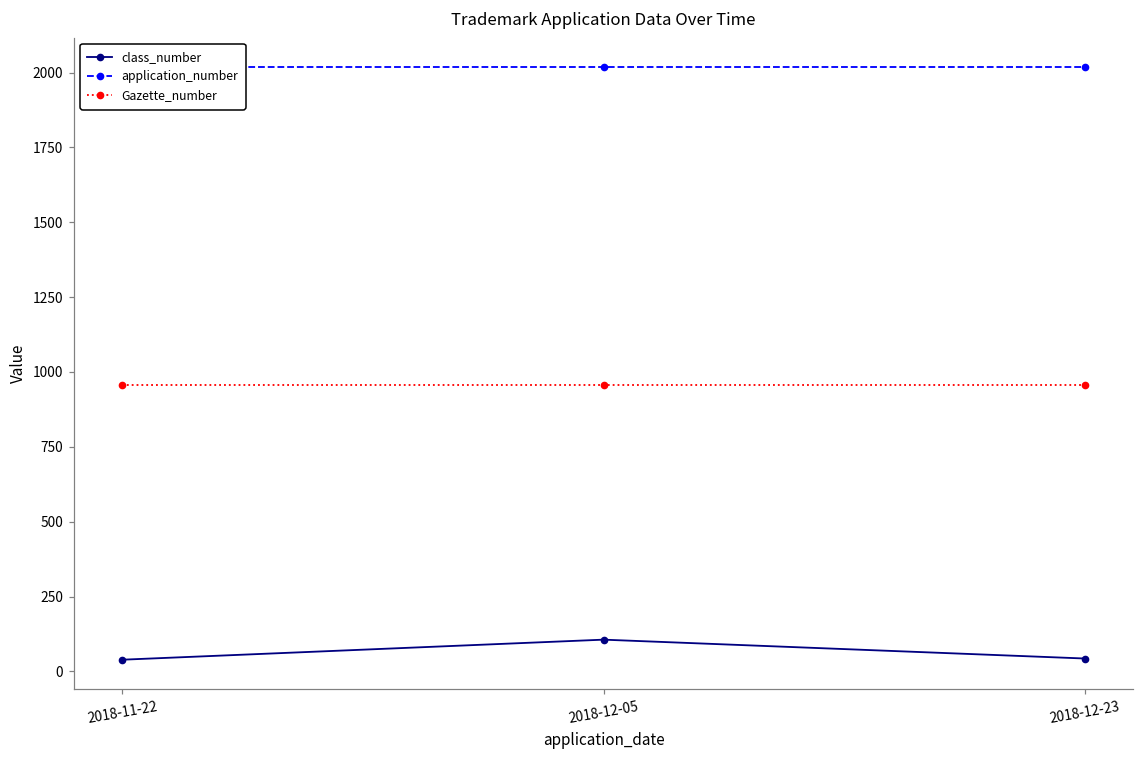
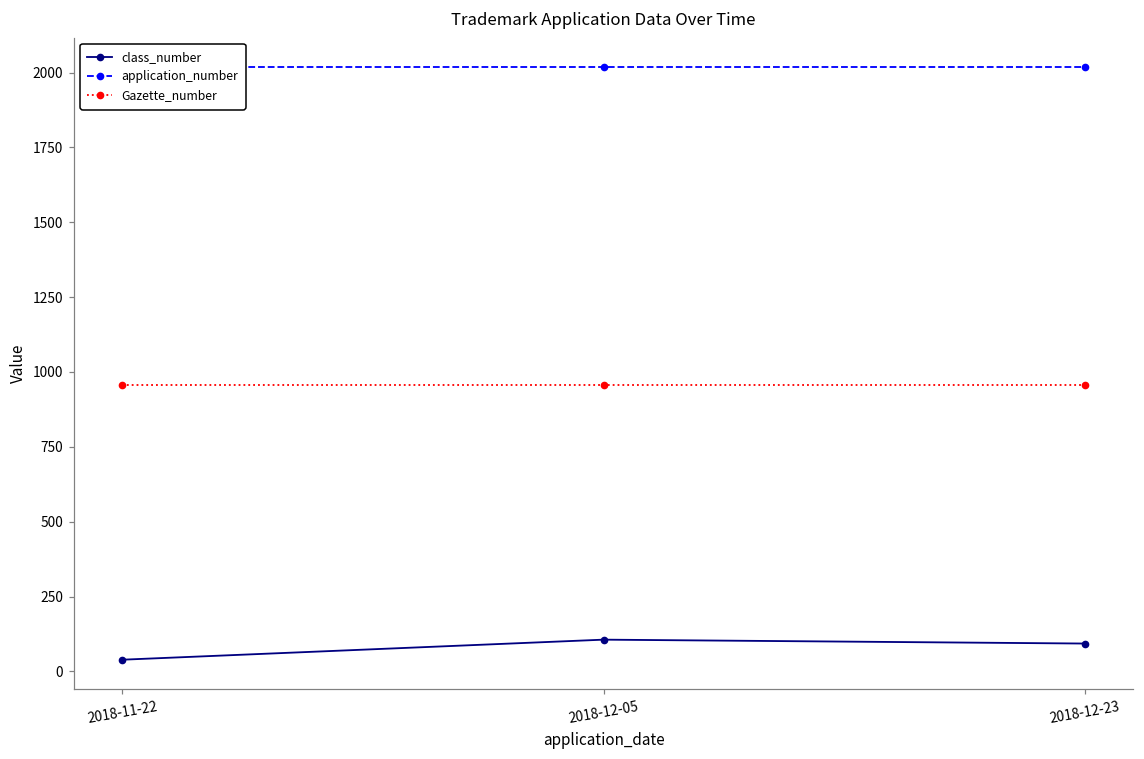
class_number, 2018-12-23: 40 -> 90
